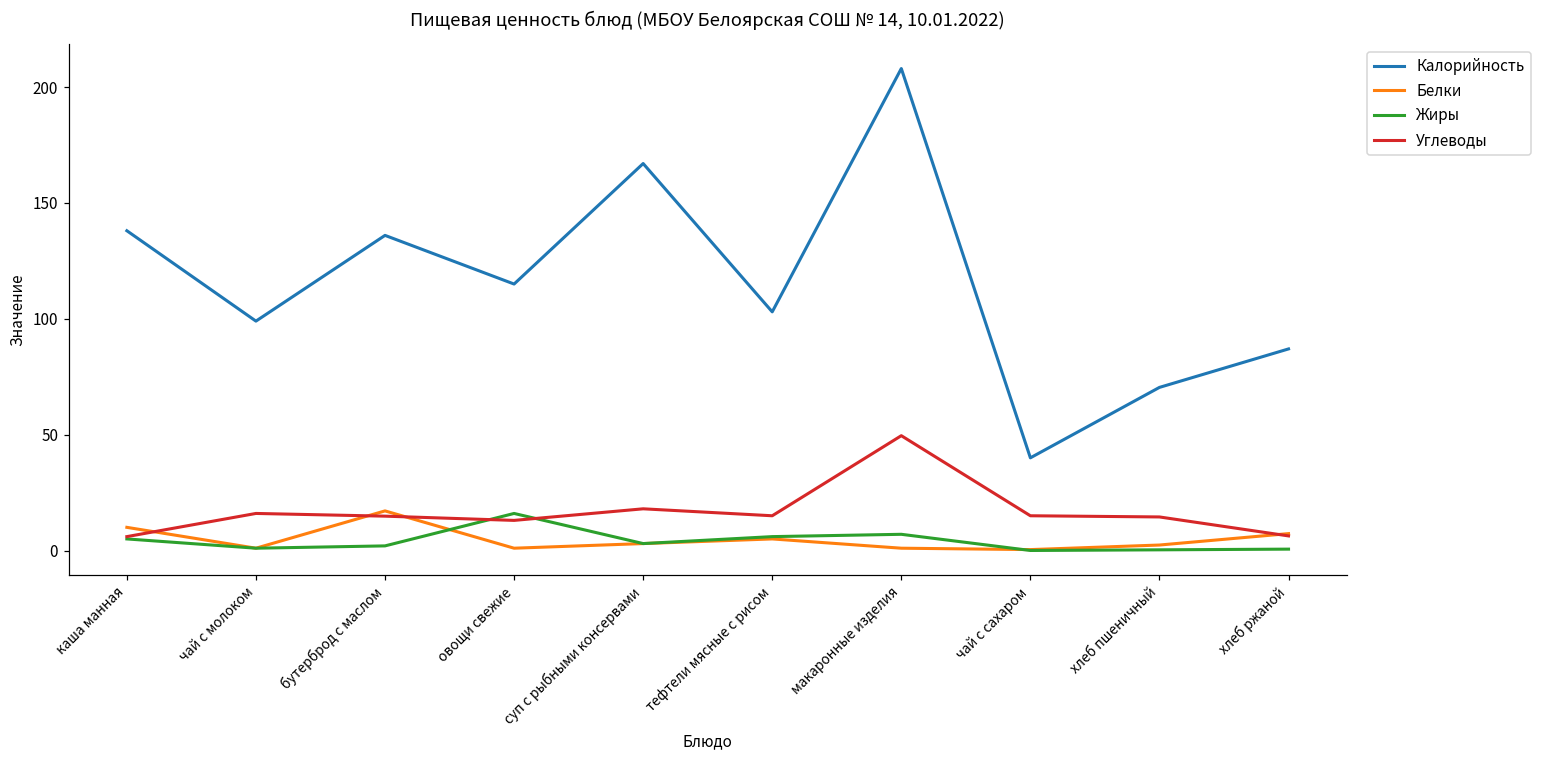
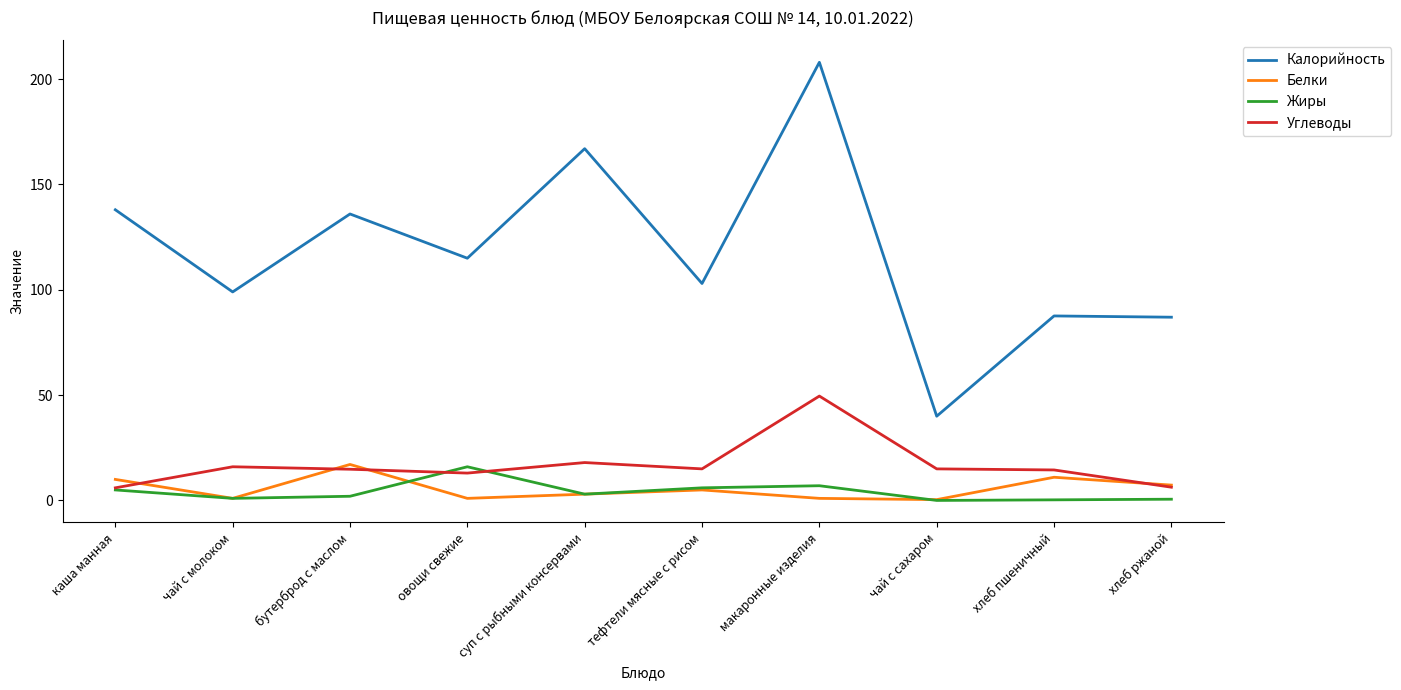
Калорийность, хлеб пшеничный: 70 -> 88
Белки, хлеб пшеничный: 2 -> 11
